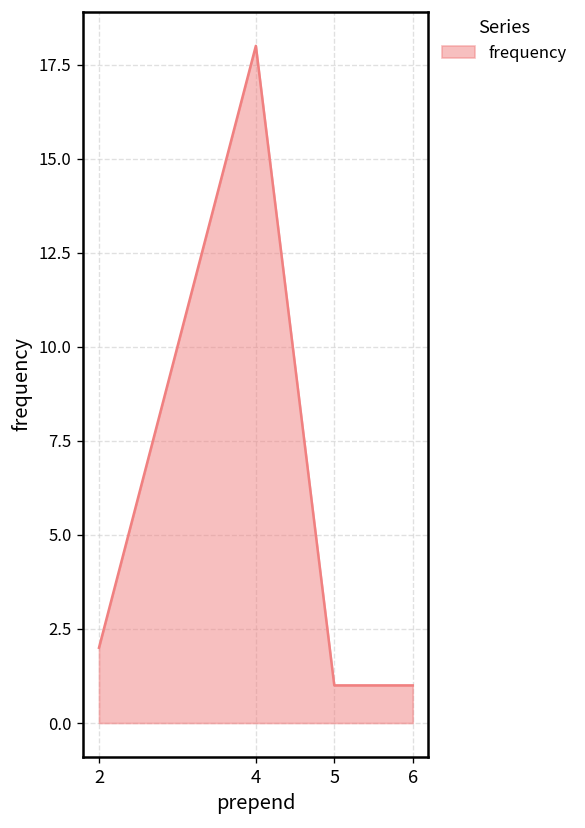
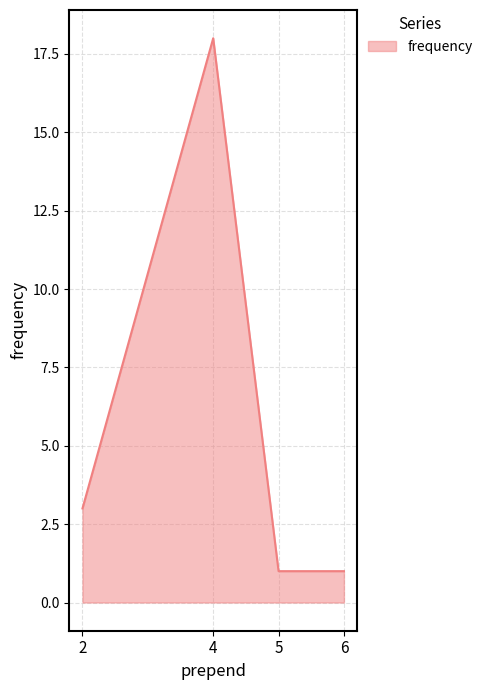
2: 2 -> 3
